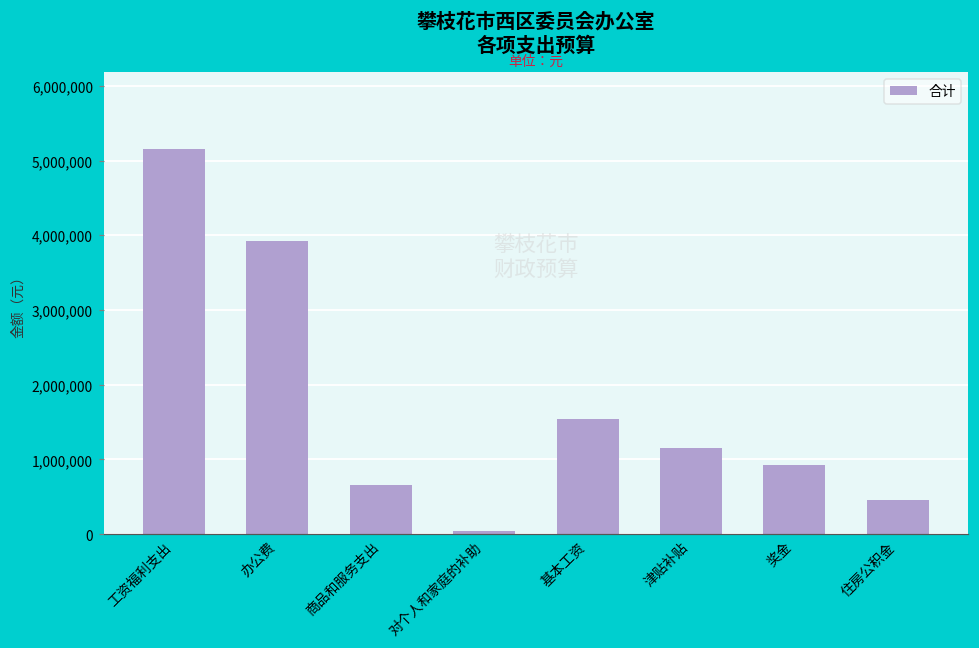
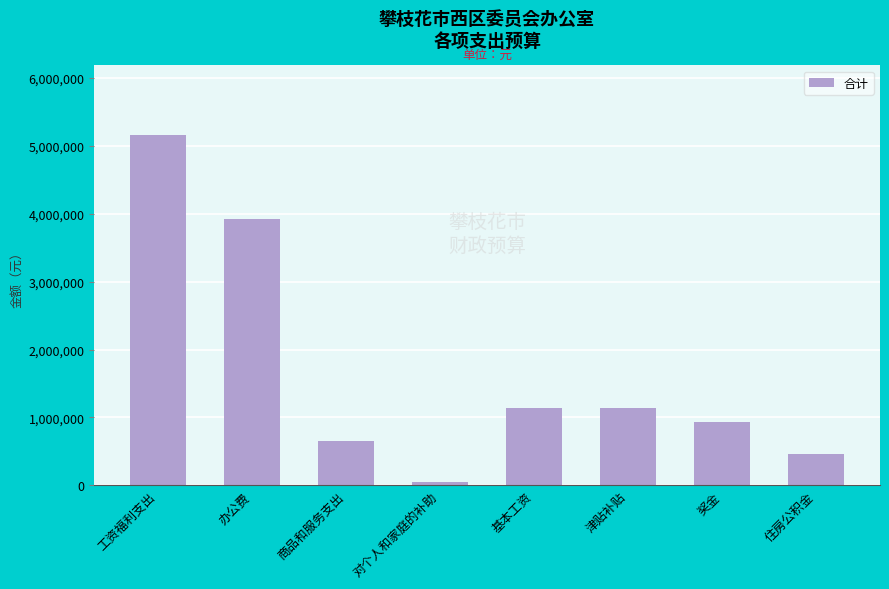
基本工资: 1,500,000 -> 1,100,000
